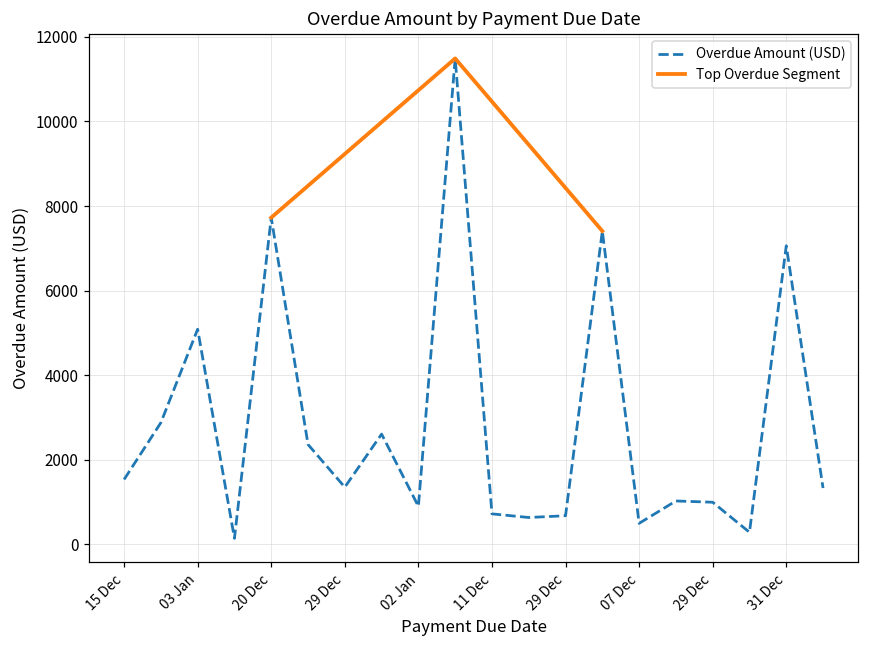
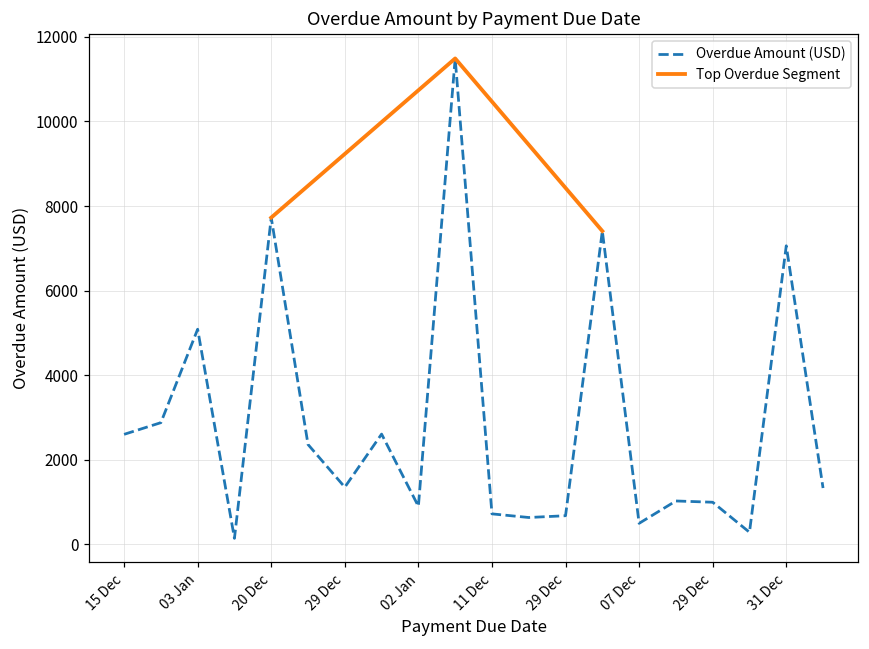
Overdue Amount (USD), 15 Dec: 1500 -> 2600
